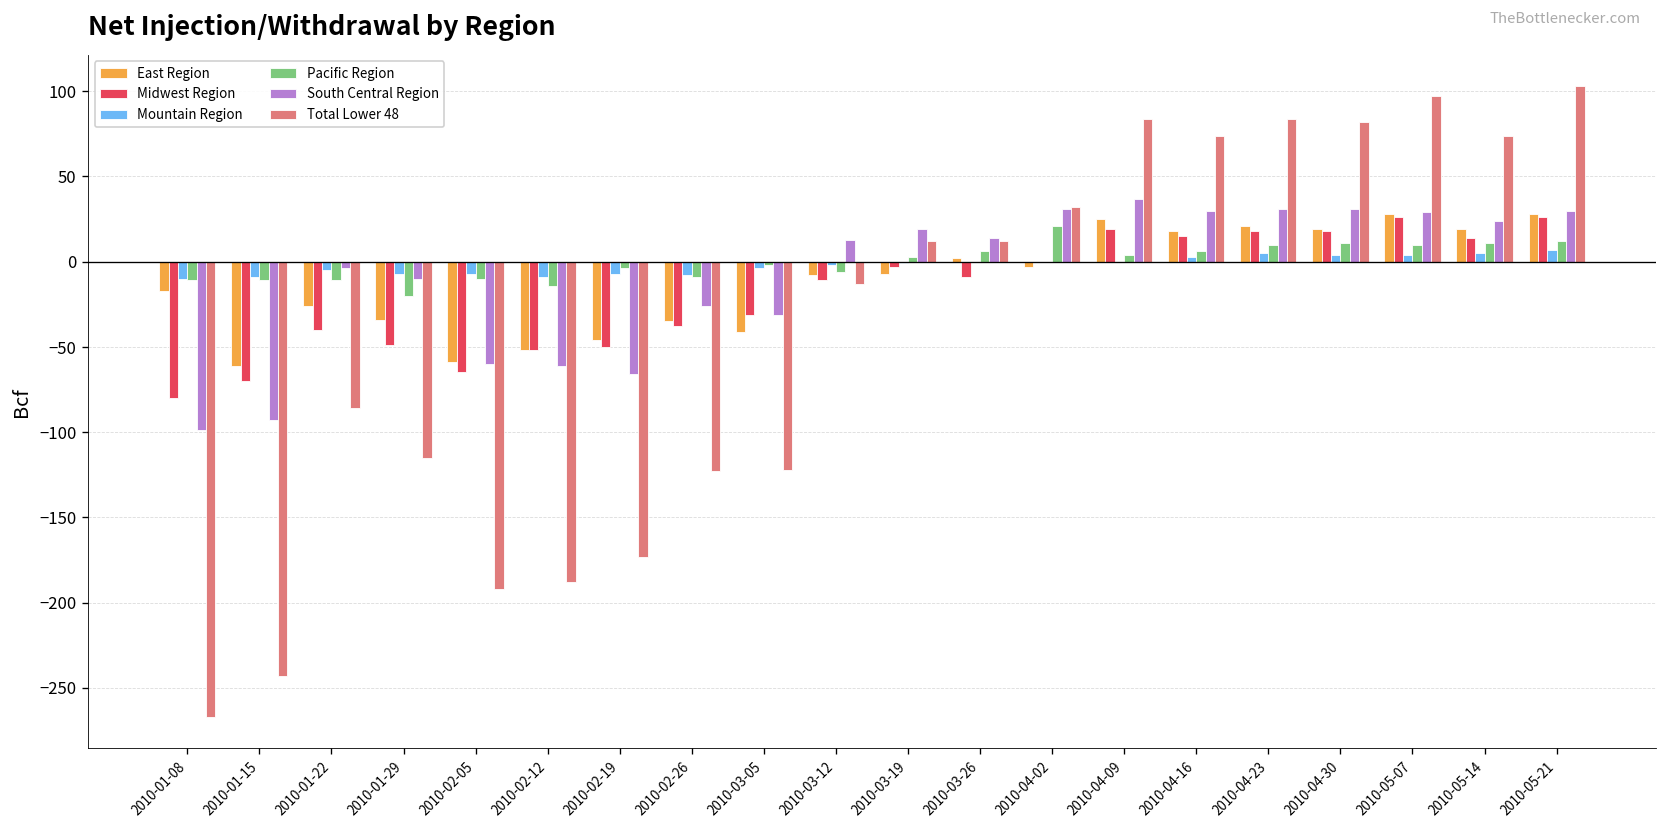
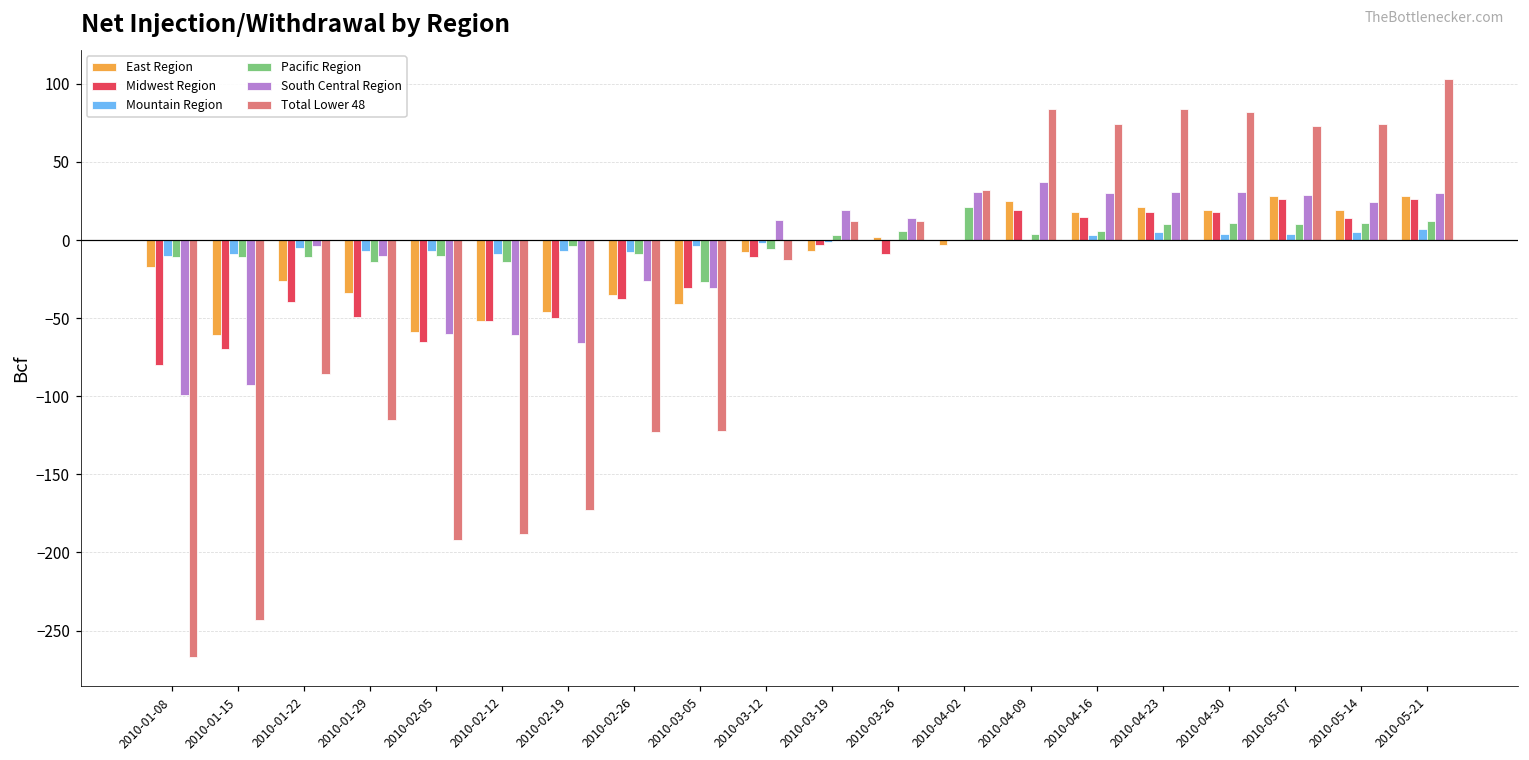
Pacific Region, 2010-01-29: -20 -> -14
Pacific Region, 2010-03-05: -2 -> -27
Total Lower 48, 2010-05-07: 97 -> 73
